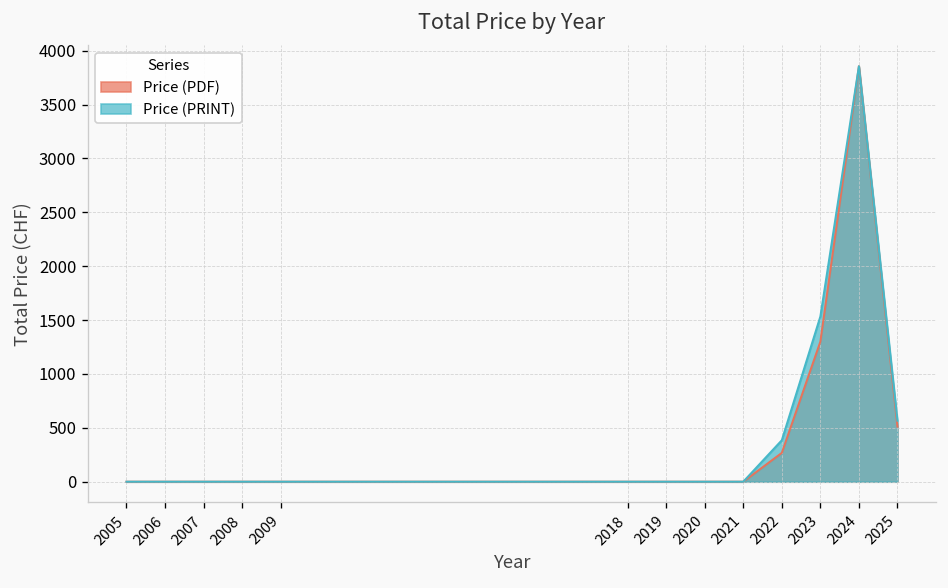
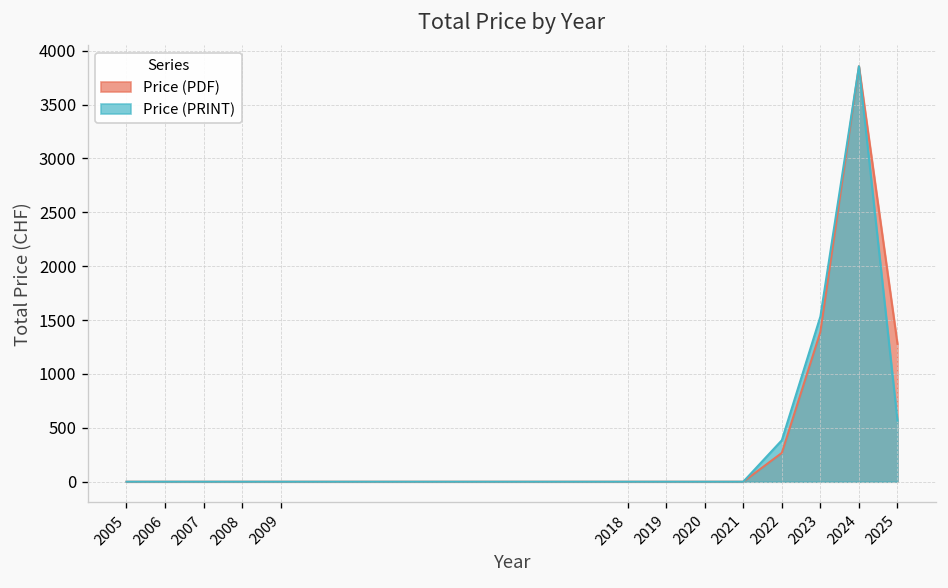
Price (PDF), 2023: 1300 -> 1400
Price (PDF), 2025: 500 -> 1300
